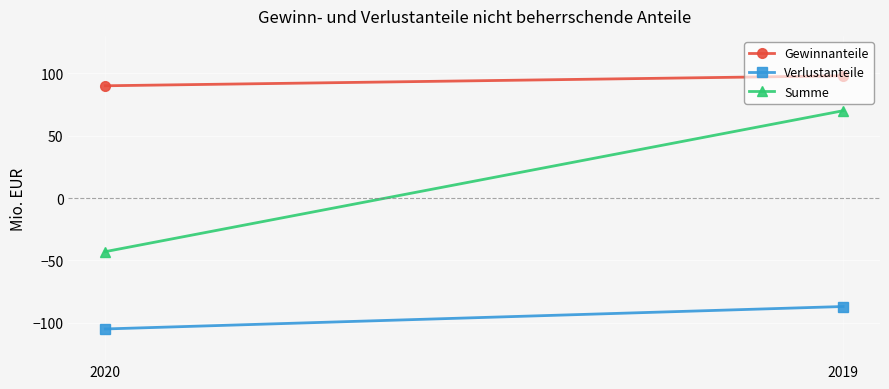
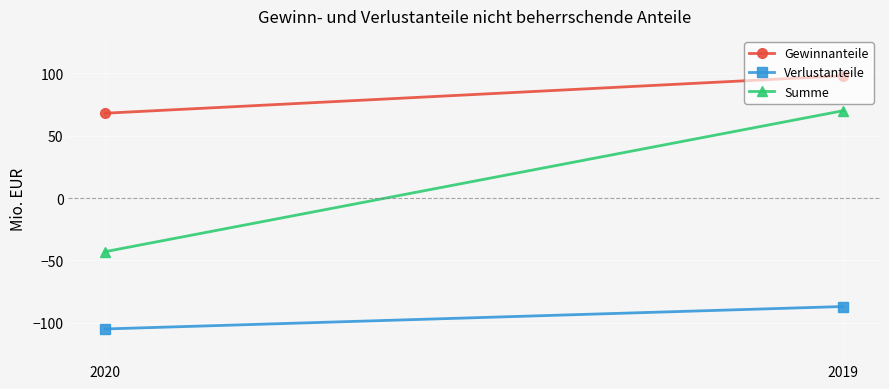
Gewinnanteile, 2020: 90 -> 68
